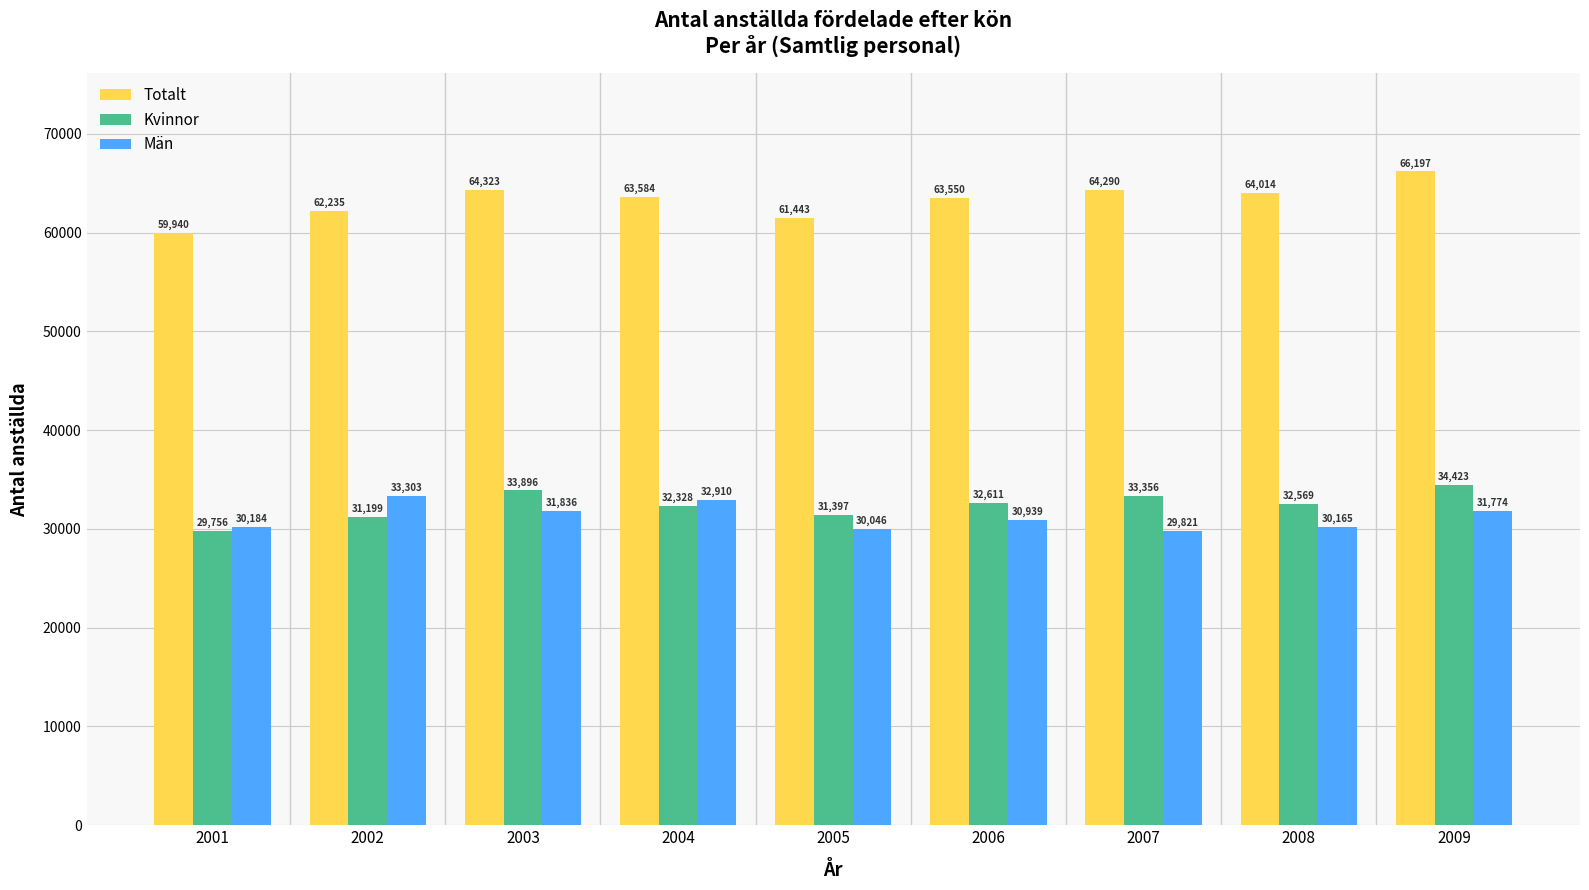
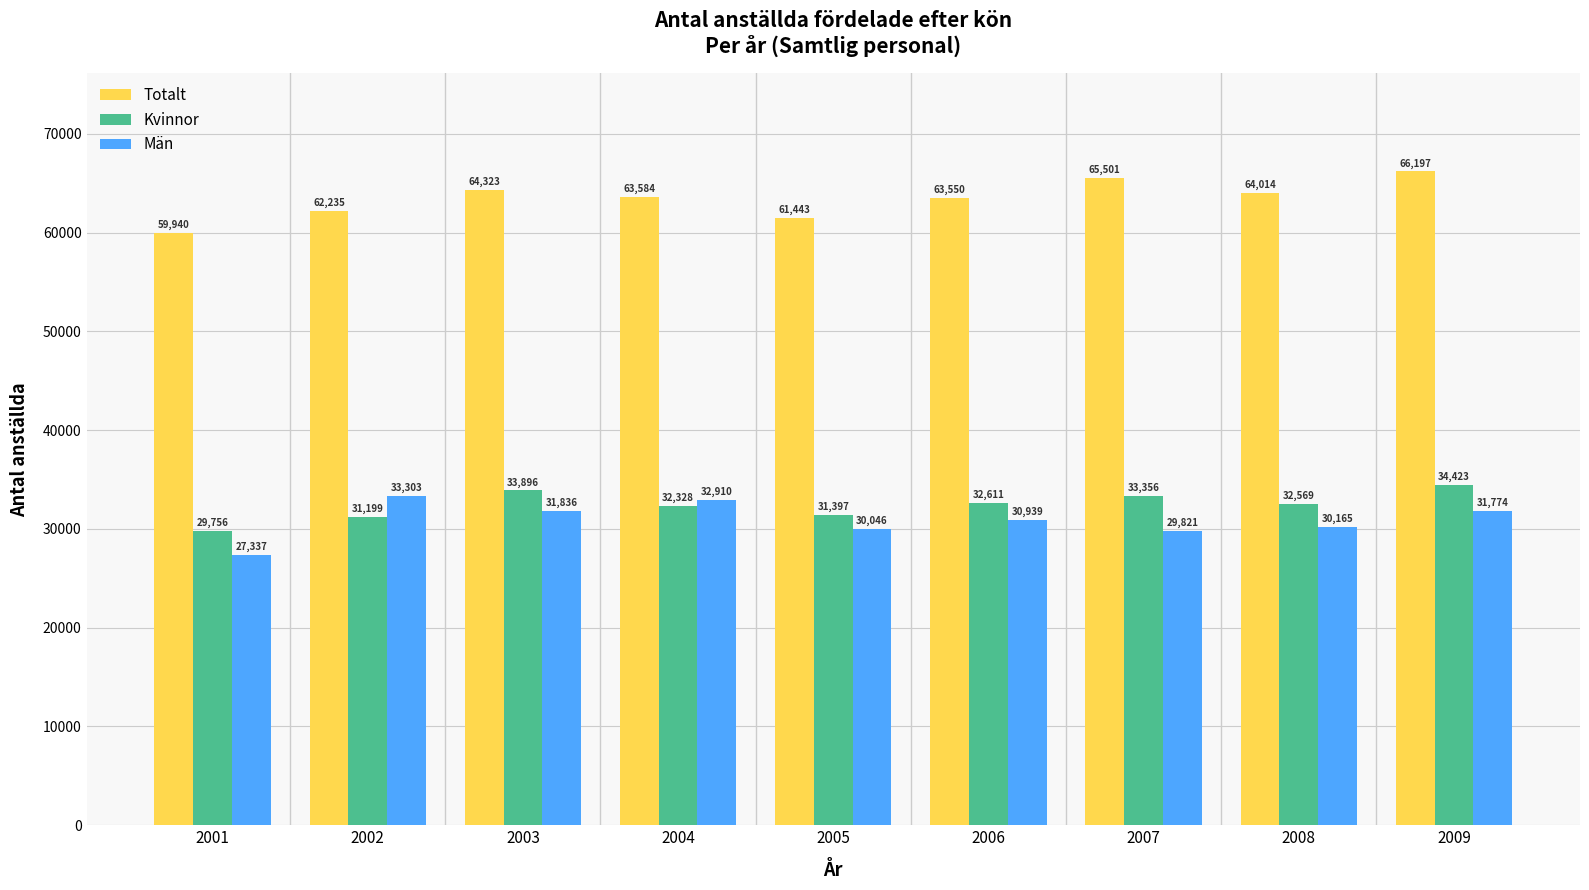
Män, 2001: 30,184 -> 27,337
Totalt, 2007: 64,290 -> 65,501
